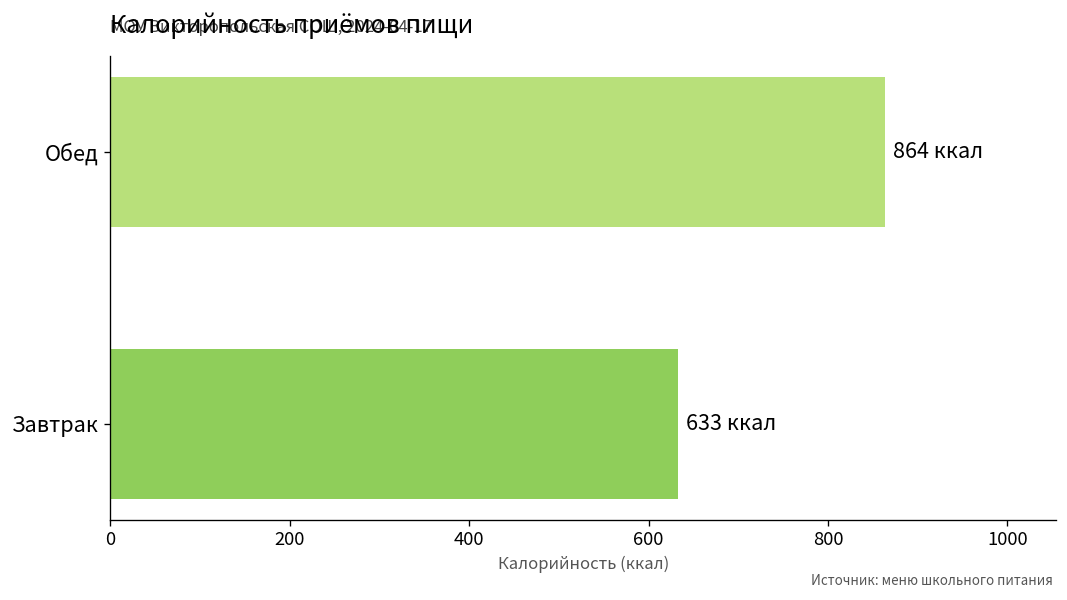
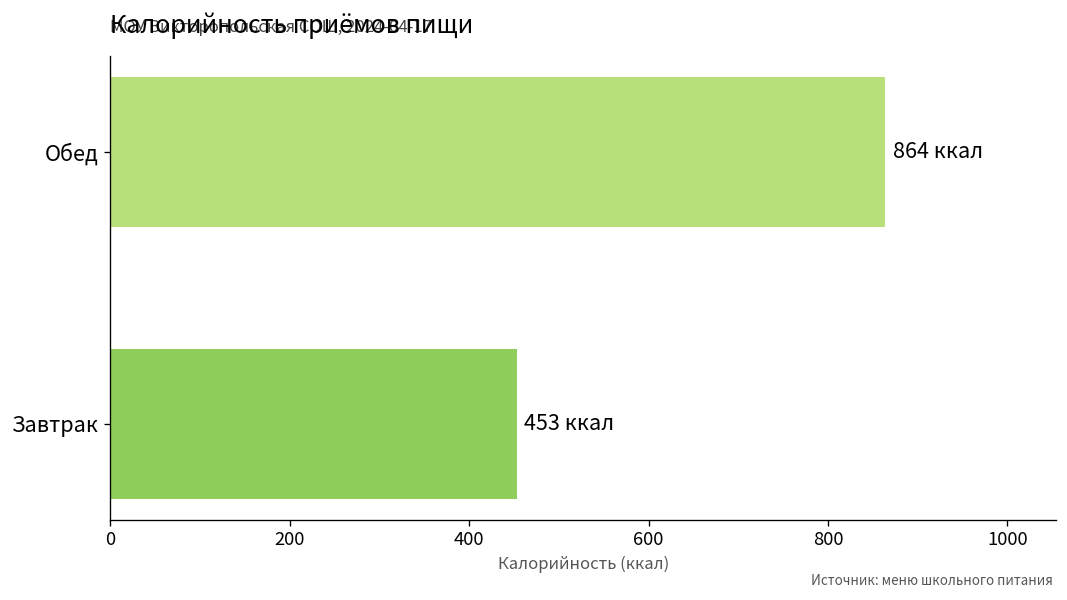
Завтрак: 633 -> 453
